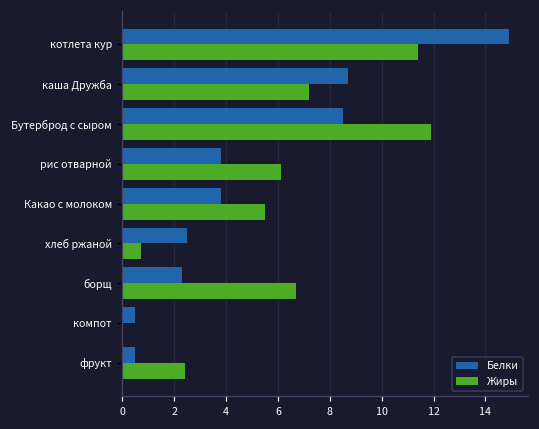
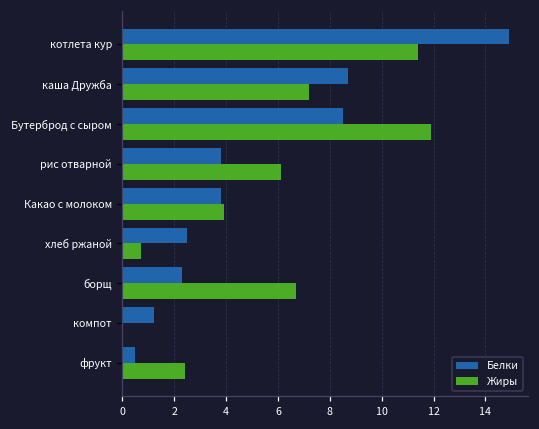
Жиры, Какао с молоком: 5.5 -> 3.9
Белки, компот: 0.5 -> 1.2
